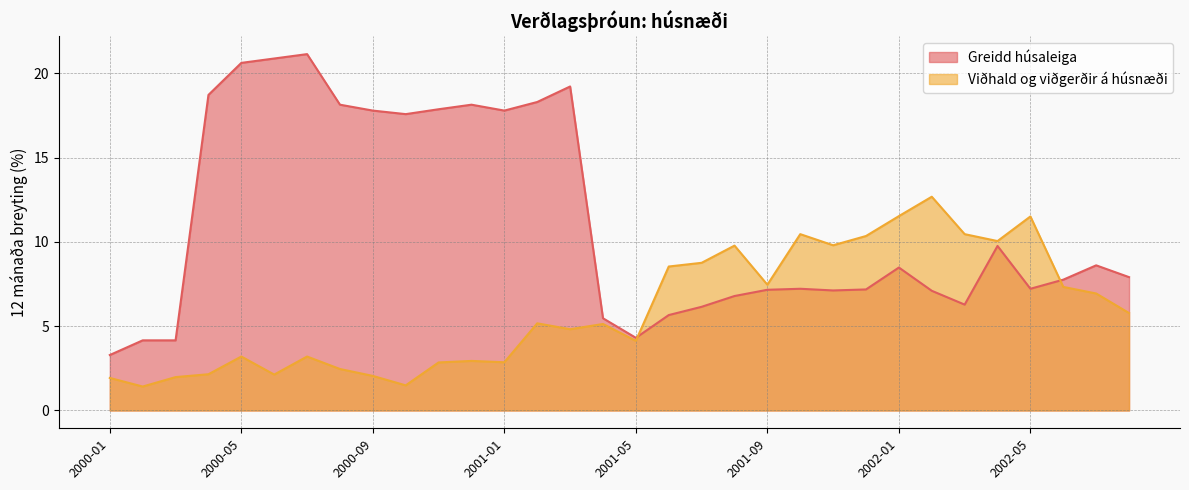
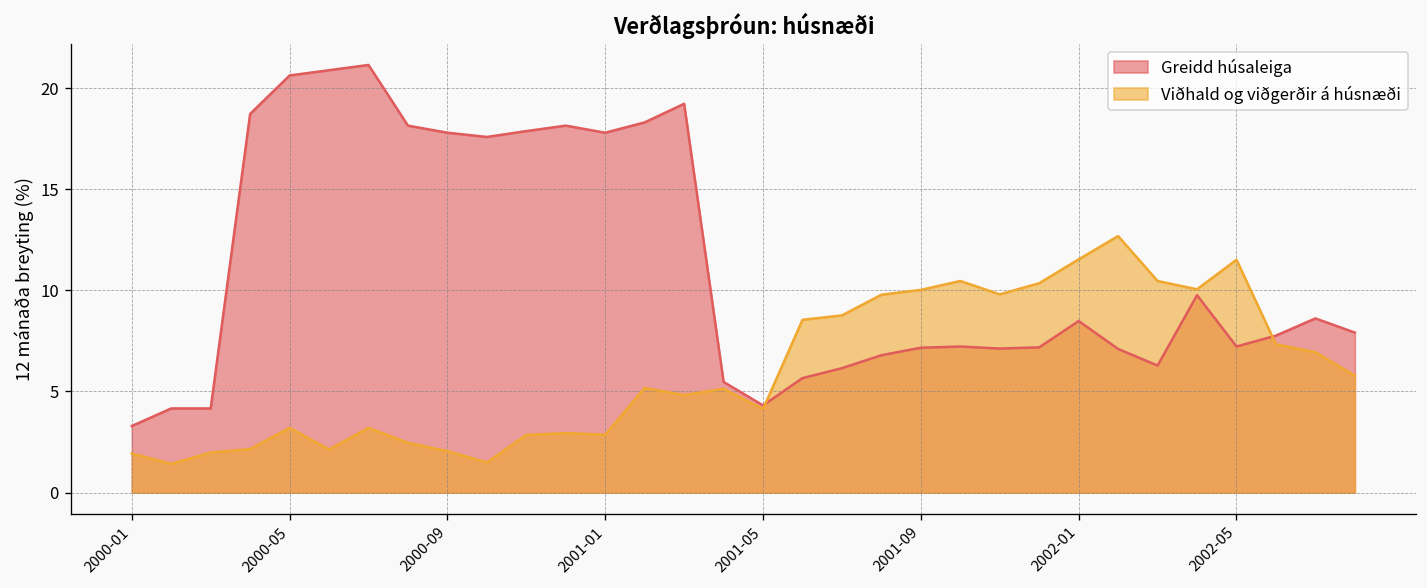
Viðhald og viðgerðir á húsnæði, 2001-09: 7.5 -> 10.0
